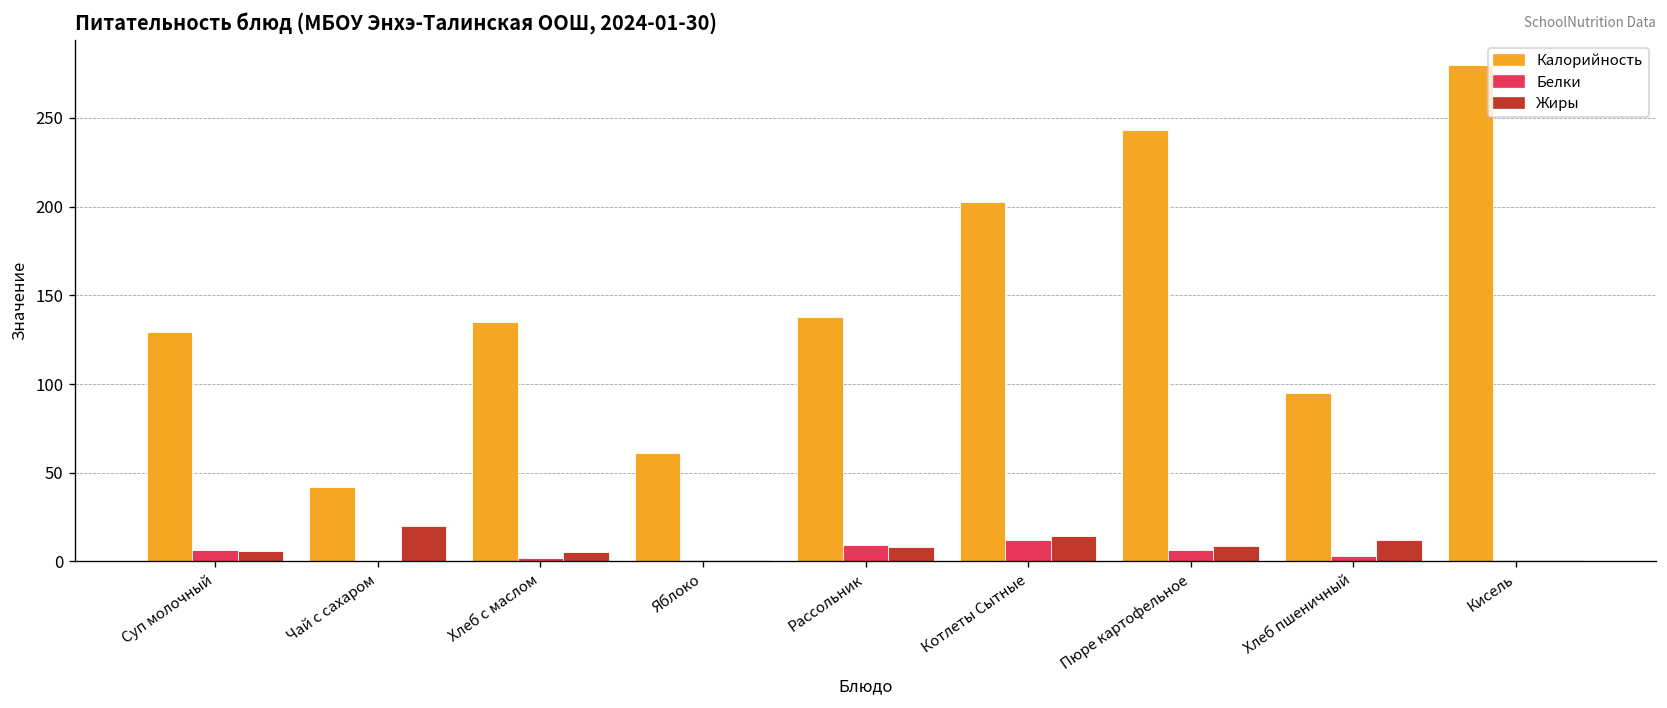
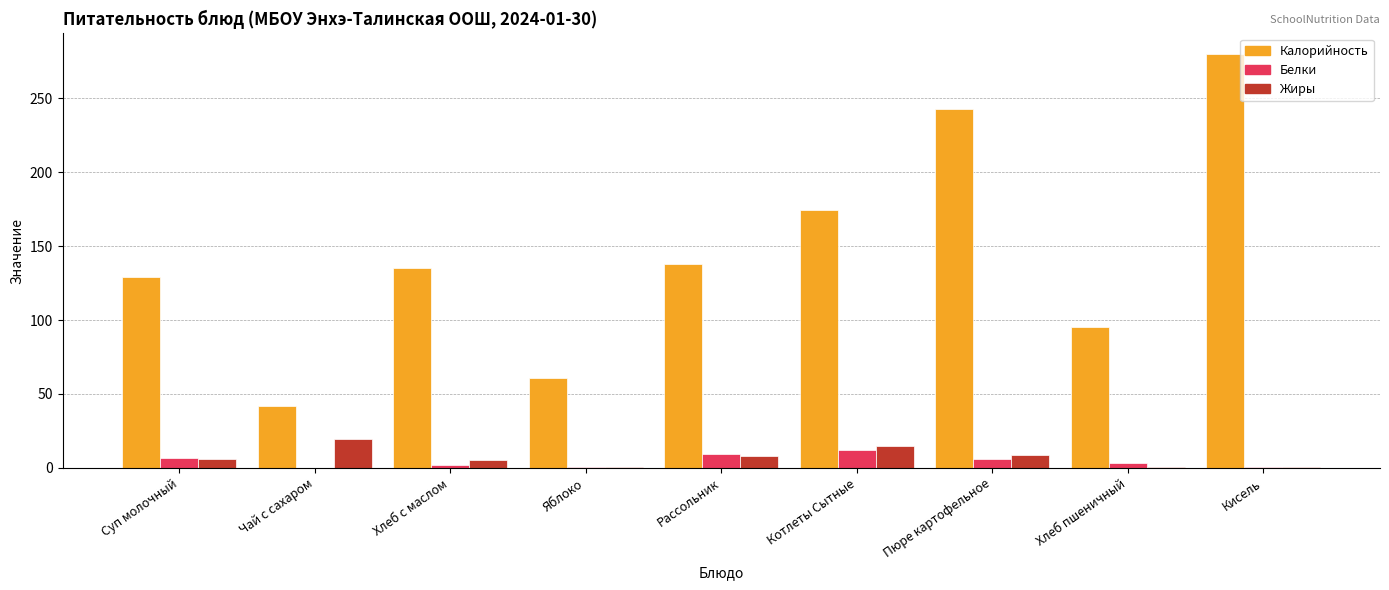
Калорийность, Котлеты Сытные: 203 -> 175
Жиры, Хлеб пшеничный: 12 -> 0
